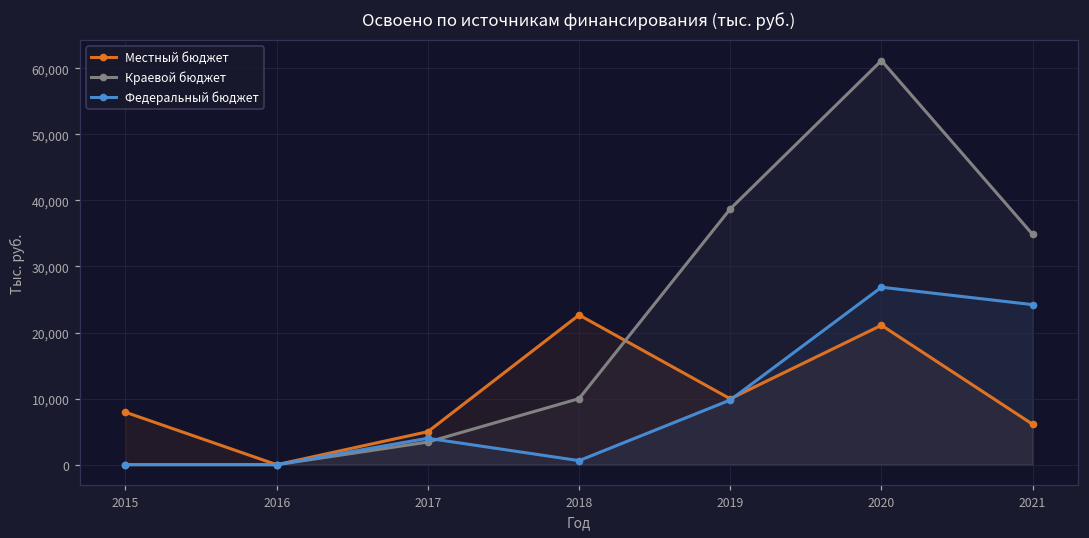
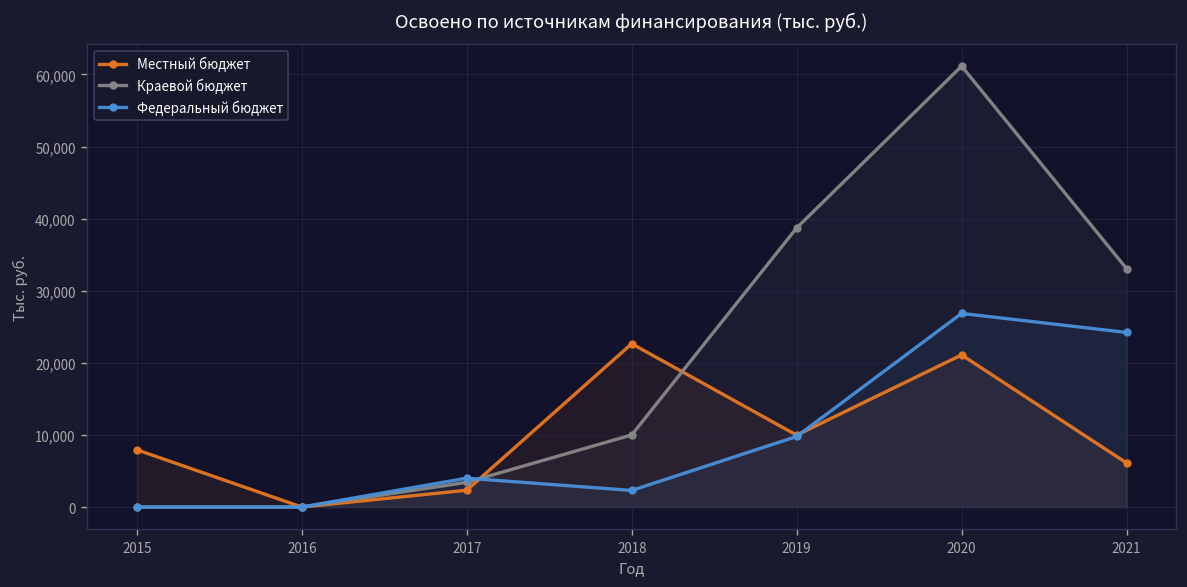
Местный бюджет, 2017: 5,000 -> 2,000
Федеральный бюджет, 2018: 1,000 -> 2,000
Краевой бюджет, 2021: 35,000 -> 33,000
